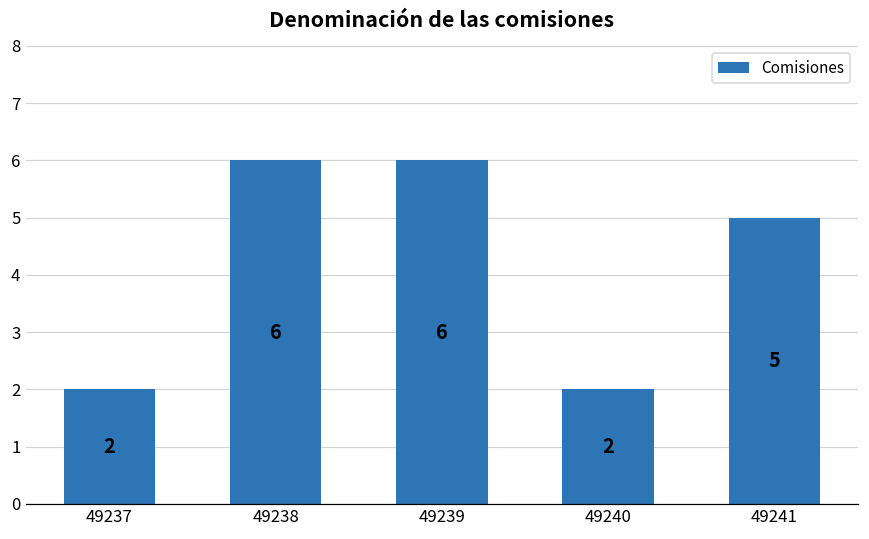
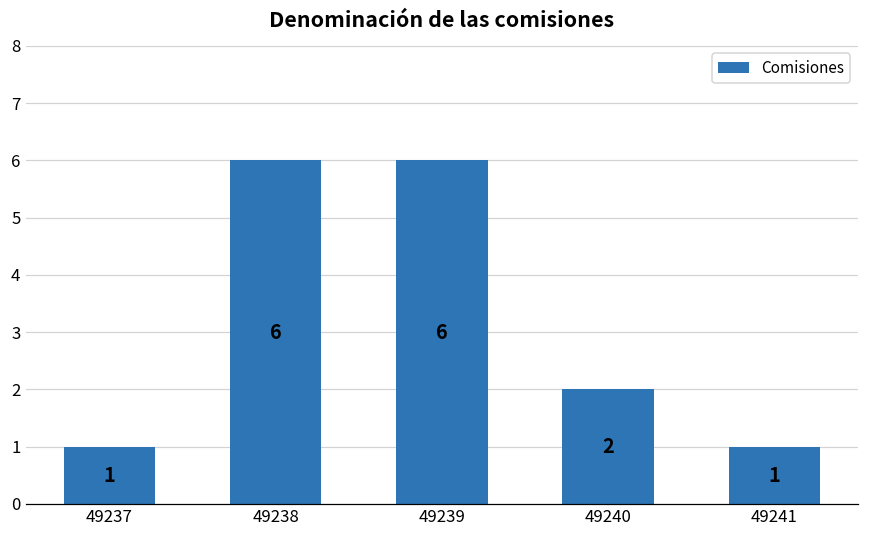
49237: 2 -> 1
49241: 5 -> 1
